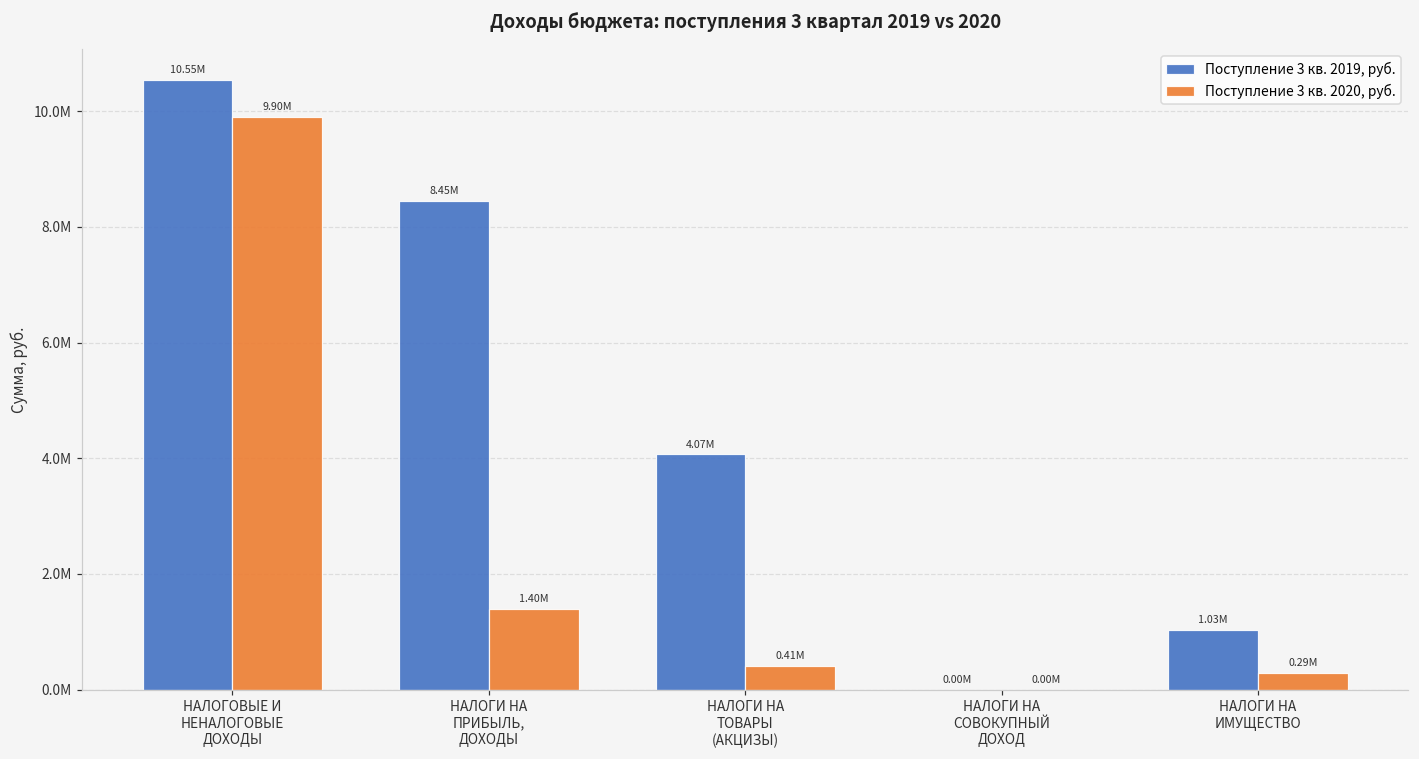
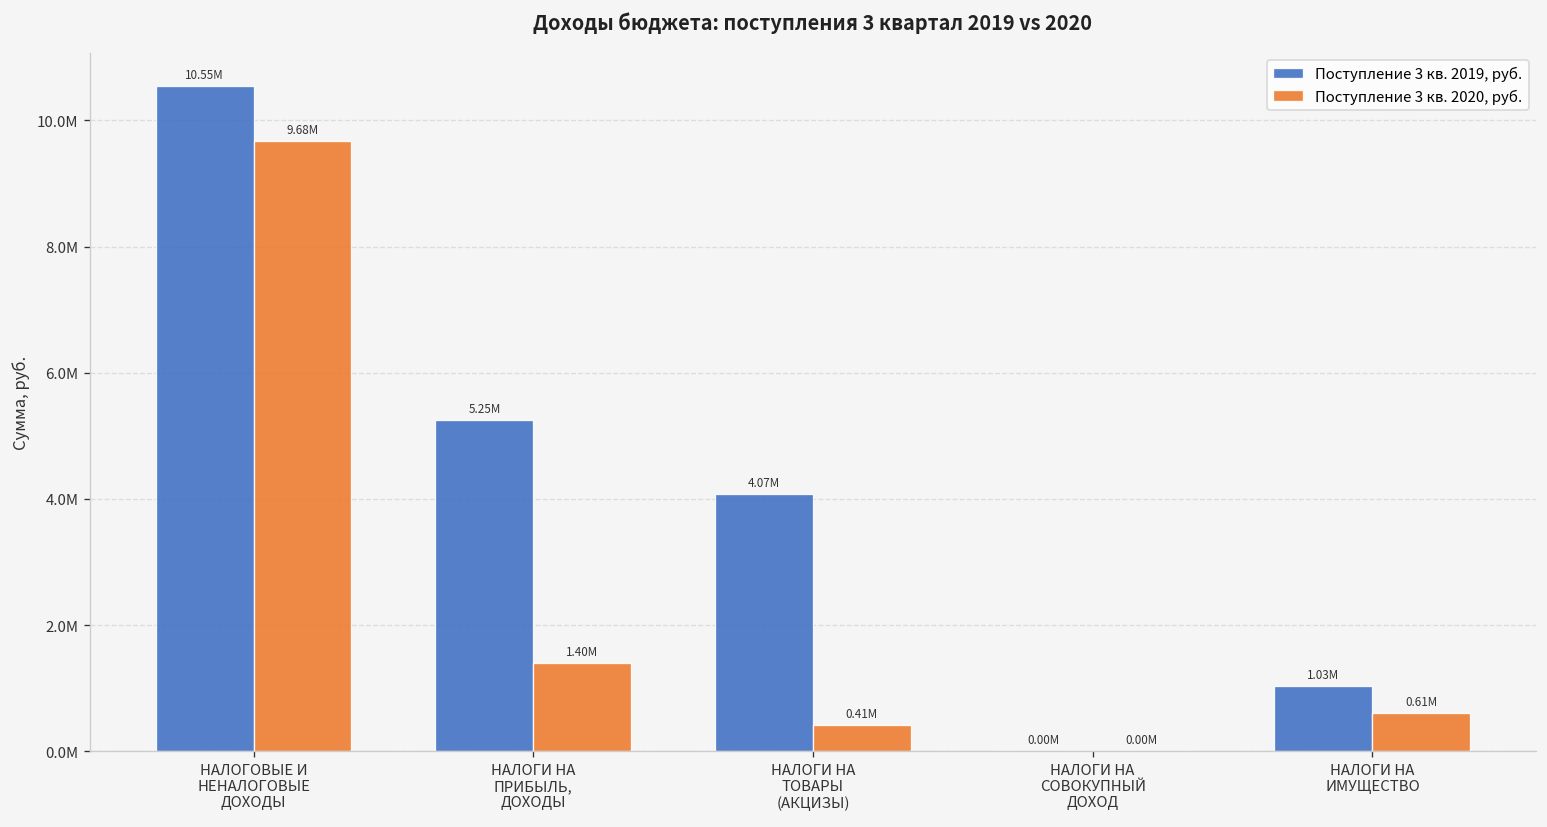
Поступление 3 кв. 2020, руб., НАЛОГОВЫЕ И НЕНАЛОГОВЫЕ ДОХОДЫ: 9.90M -> 9.68M
Поступление 3 кв. 2019, руб., НАЛОГИ НА ПРИБЫЛЬ, ДОХОДЫ: 8.45M -> 5.25M
Поступление 3 кв. 2020, руб., НАЛОГИ НА ИМУЩЕСТВО: 0.29M -> 0.61M
